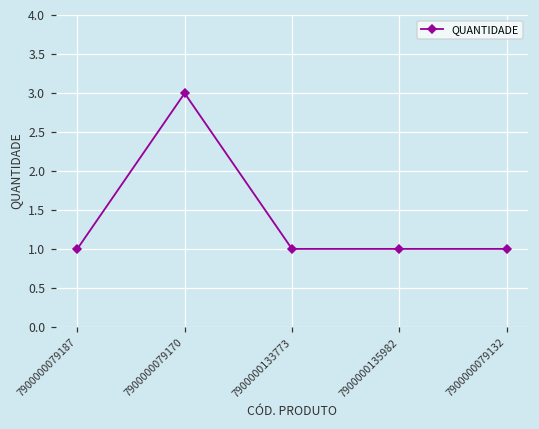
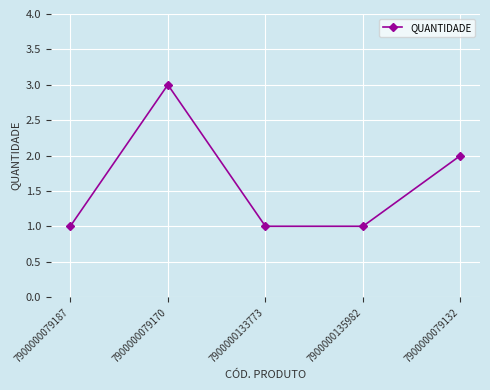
7900000079132: 1 -> 2
